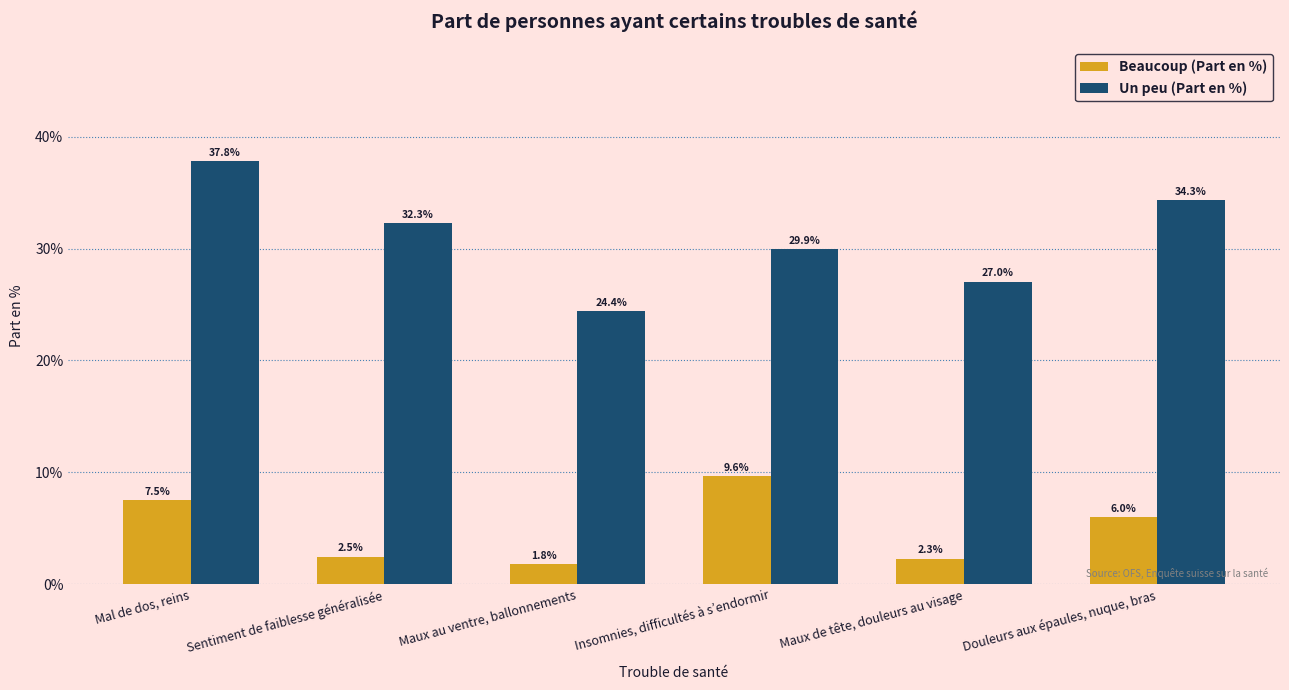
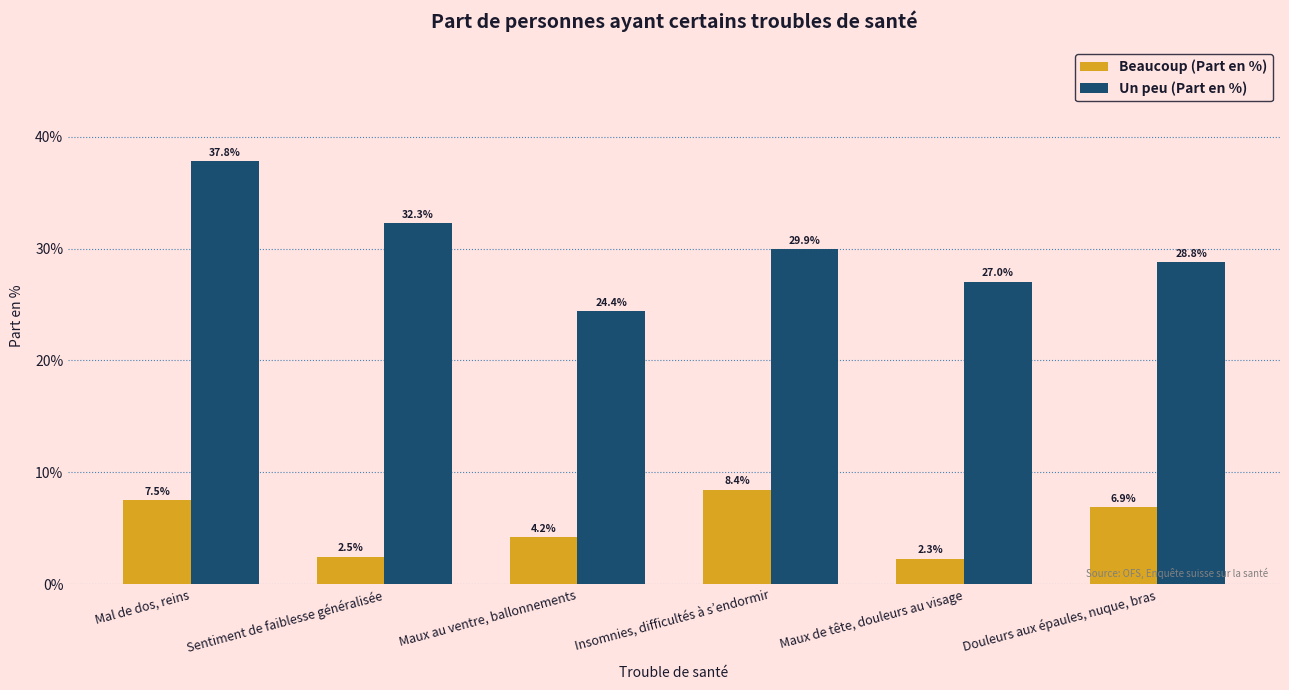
Beaucoup (Part en %), Maux au ventre, ballonnements: 1.8% -> 4.2%
Beaucoup (Part en %), Insomnies, difficultés à s’endormir: 9.6% -> 8.4%
Beaucoup (Part en %), Douleurs aux épaules, nuque, bras: 6.0% -> 6.9%
Un peu (Part en %), Douleurs aux épaules, nuque, bras: 34.3% -> 28.8%
